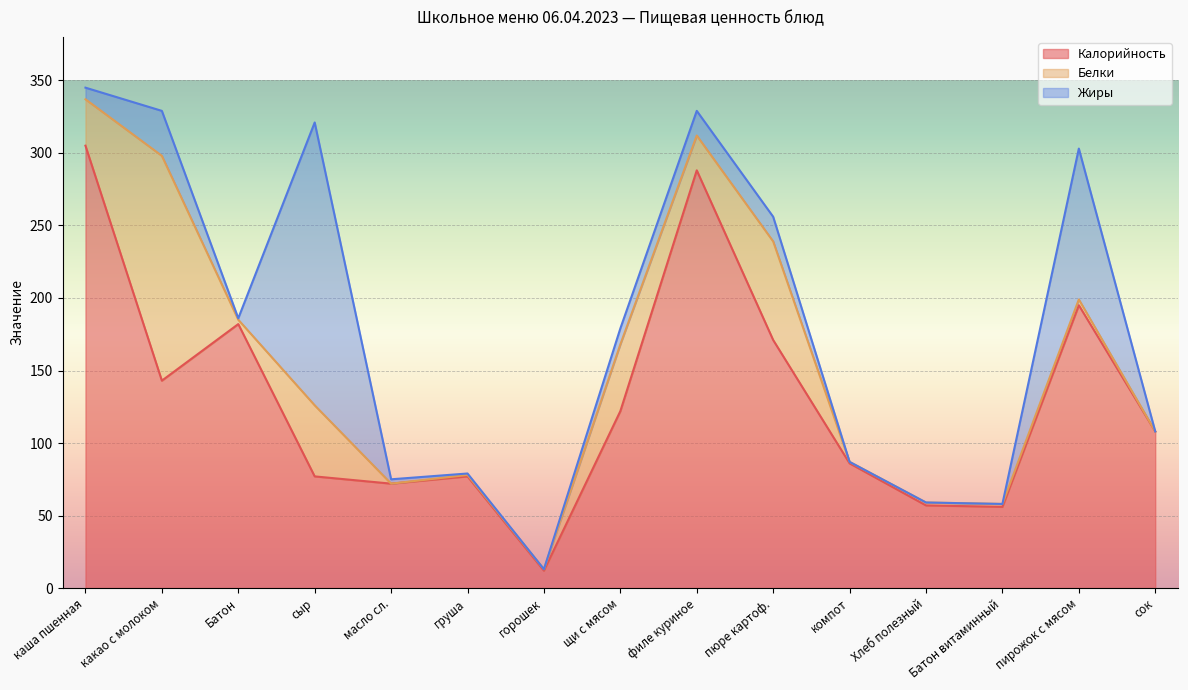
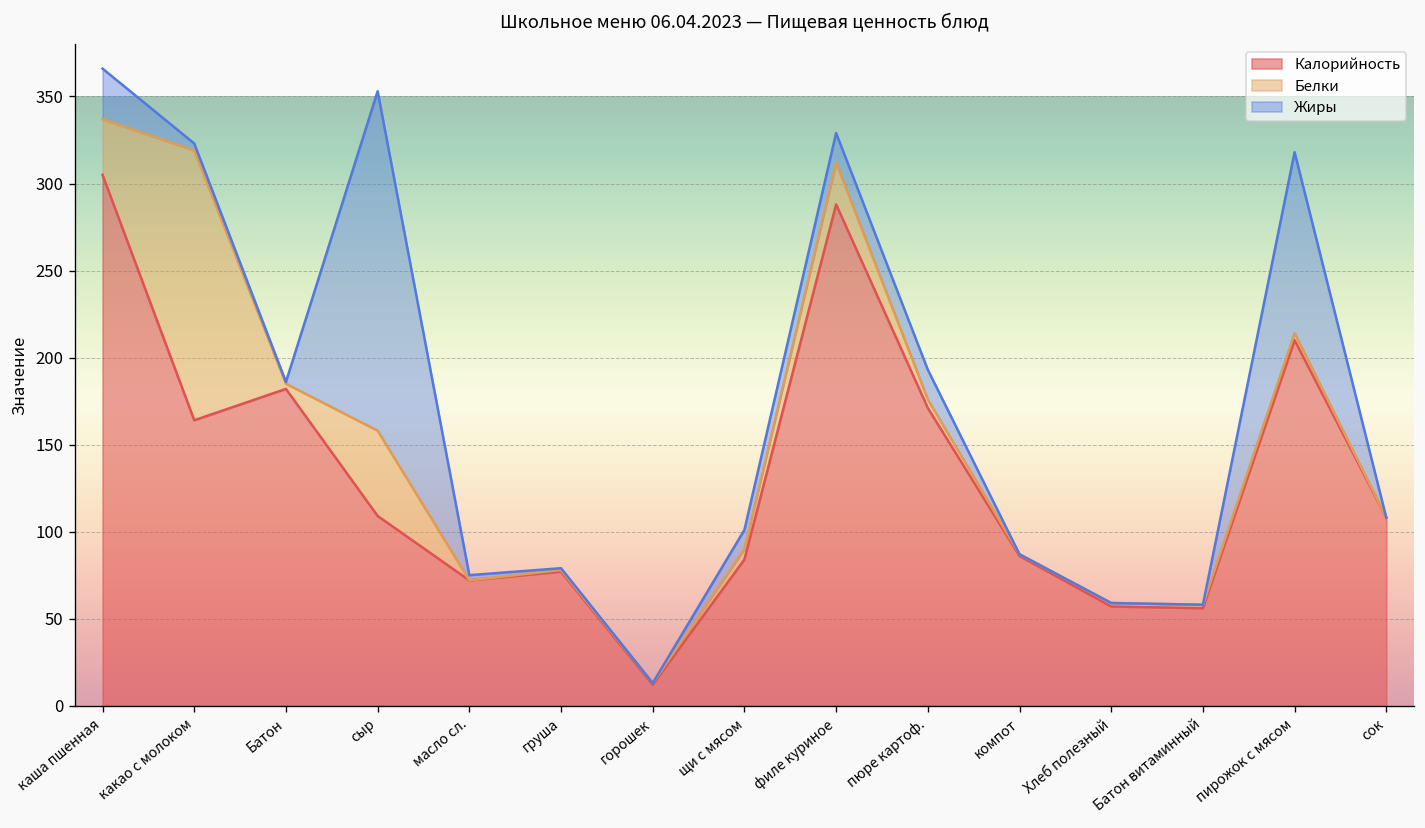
Жиры, каша пшенная: 8 -> 29
Калорийность, какао с молоком: 143 -> 164
Жиры, какао с молоком: 31 -> 4
Калорийность, сыр: 77 -> 109
Калорийность, щи с мясом: 122 -> 84
Белки, щи с мясом: 46 -> 6
Белки, пюре картоф.: 68 -> 5
Калорийность, пирожок с мясом: 195 -> 210
